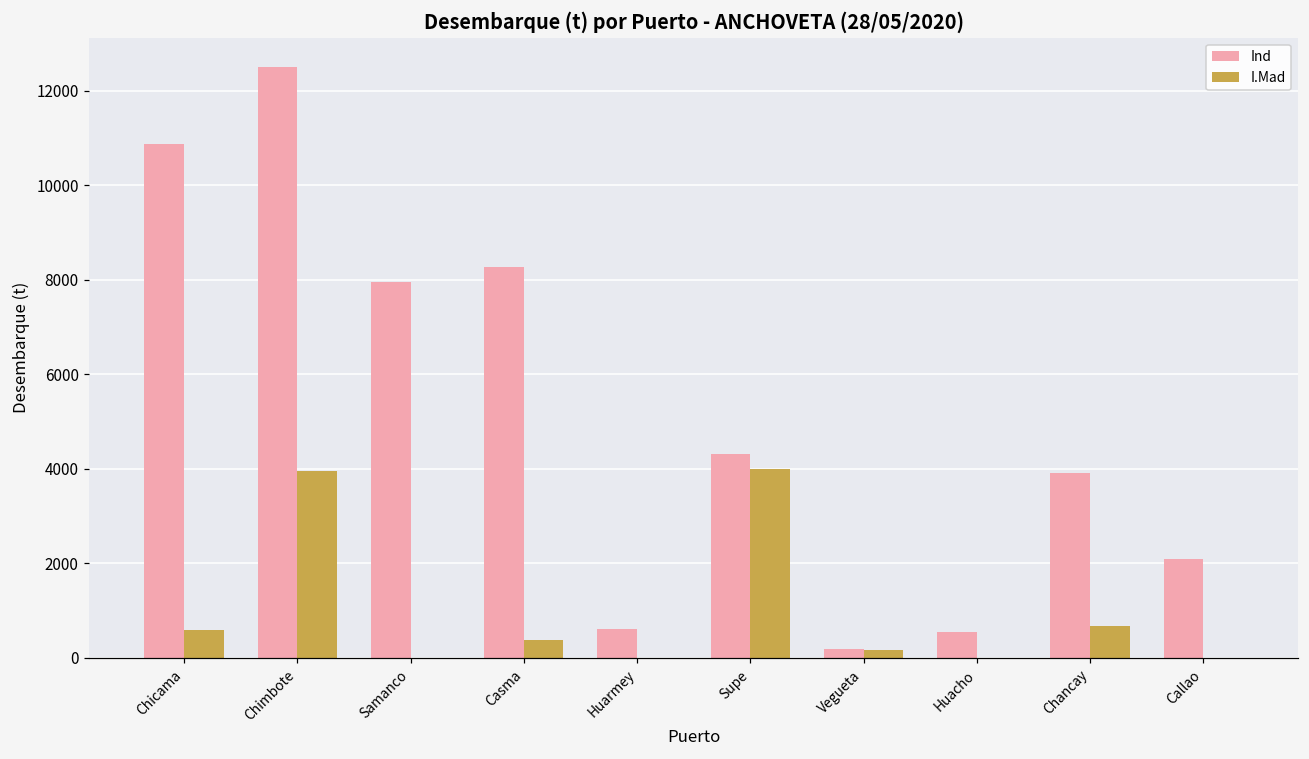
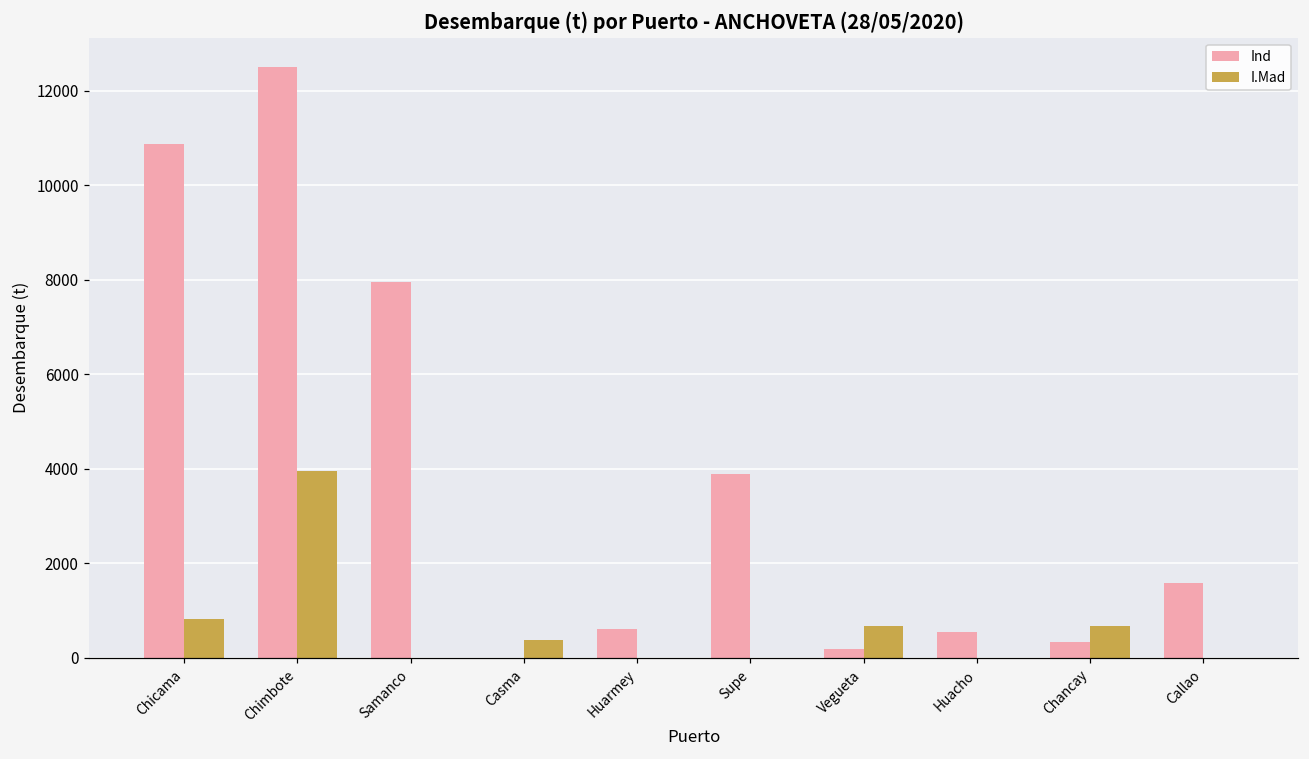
I.Mad, Chicama: 600 -> 800
Ind, Casma: 8300 -> 0
Ind, Supe: 4300 -> 3900
I.Mad, Supe: 4000 -> 0
I.Mad, Vegueta: 200 -> 700
Ind, Chancay: 3900 -> 300
Ind, Callao: 2100 -> 1600
